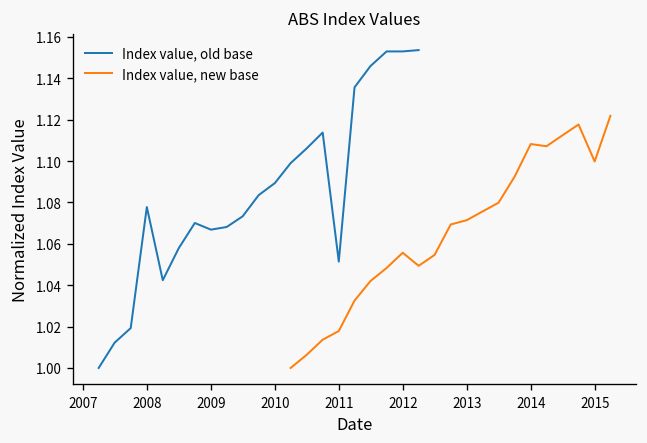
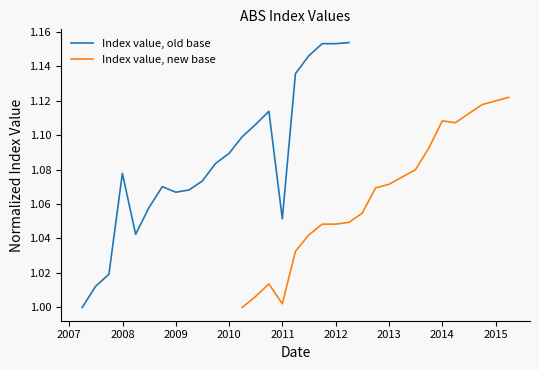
Index value, new base, 2011: 1.018 -> 1.002
Index value, new base, 2012: 1.056 -> 1.048
Index value, new base, 2015: 1.100 -> 1.120
